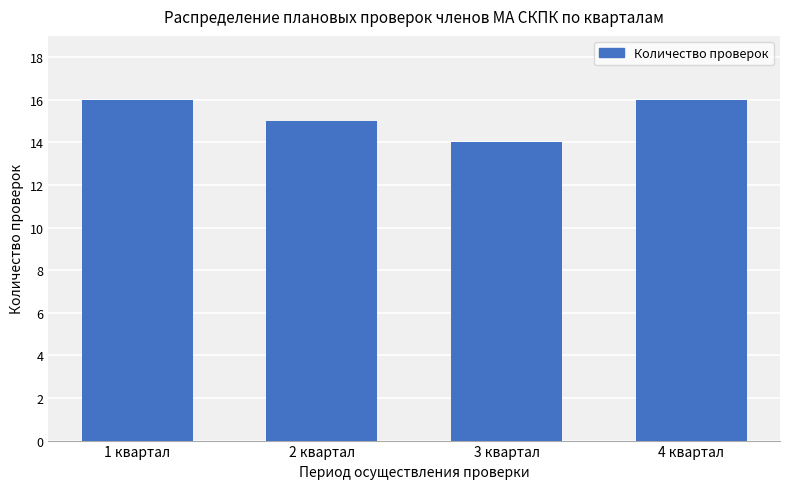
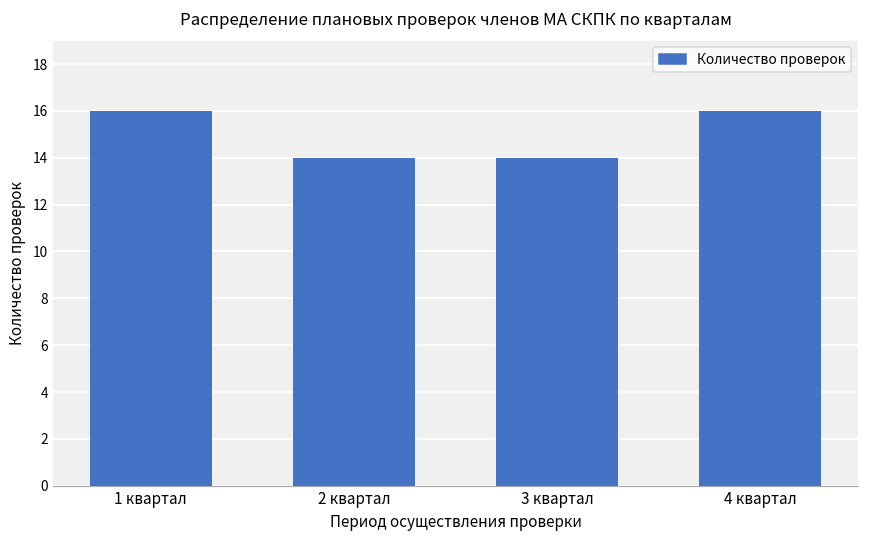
2 квартал: 15 -> 14
